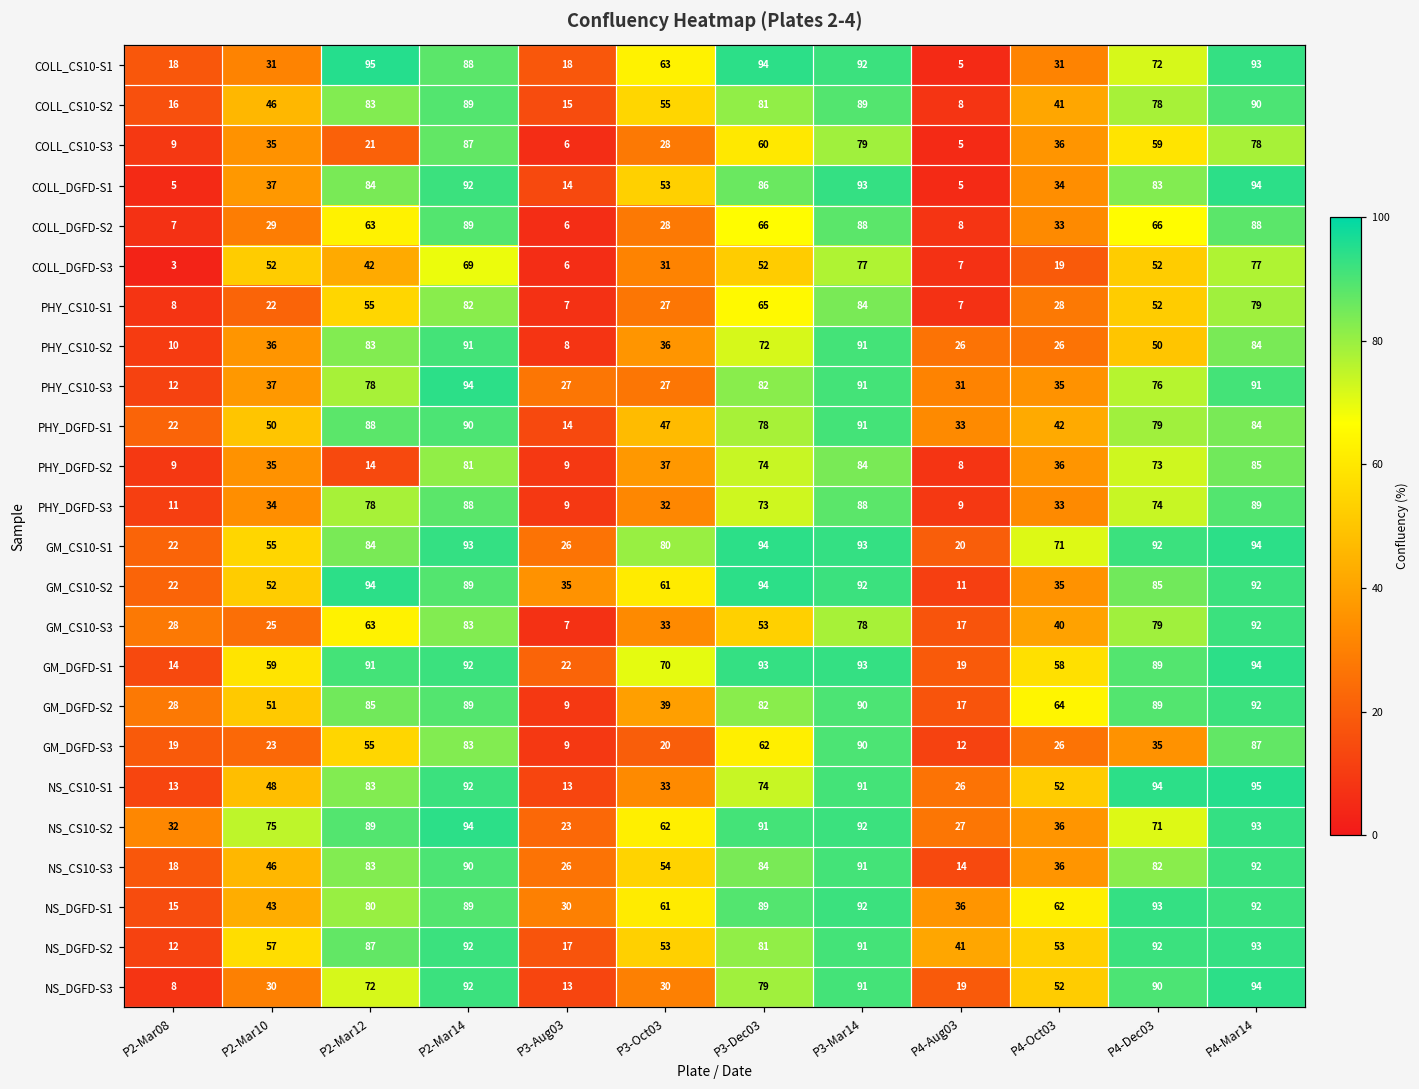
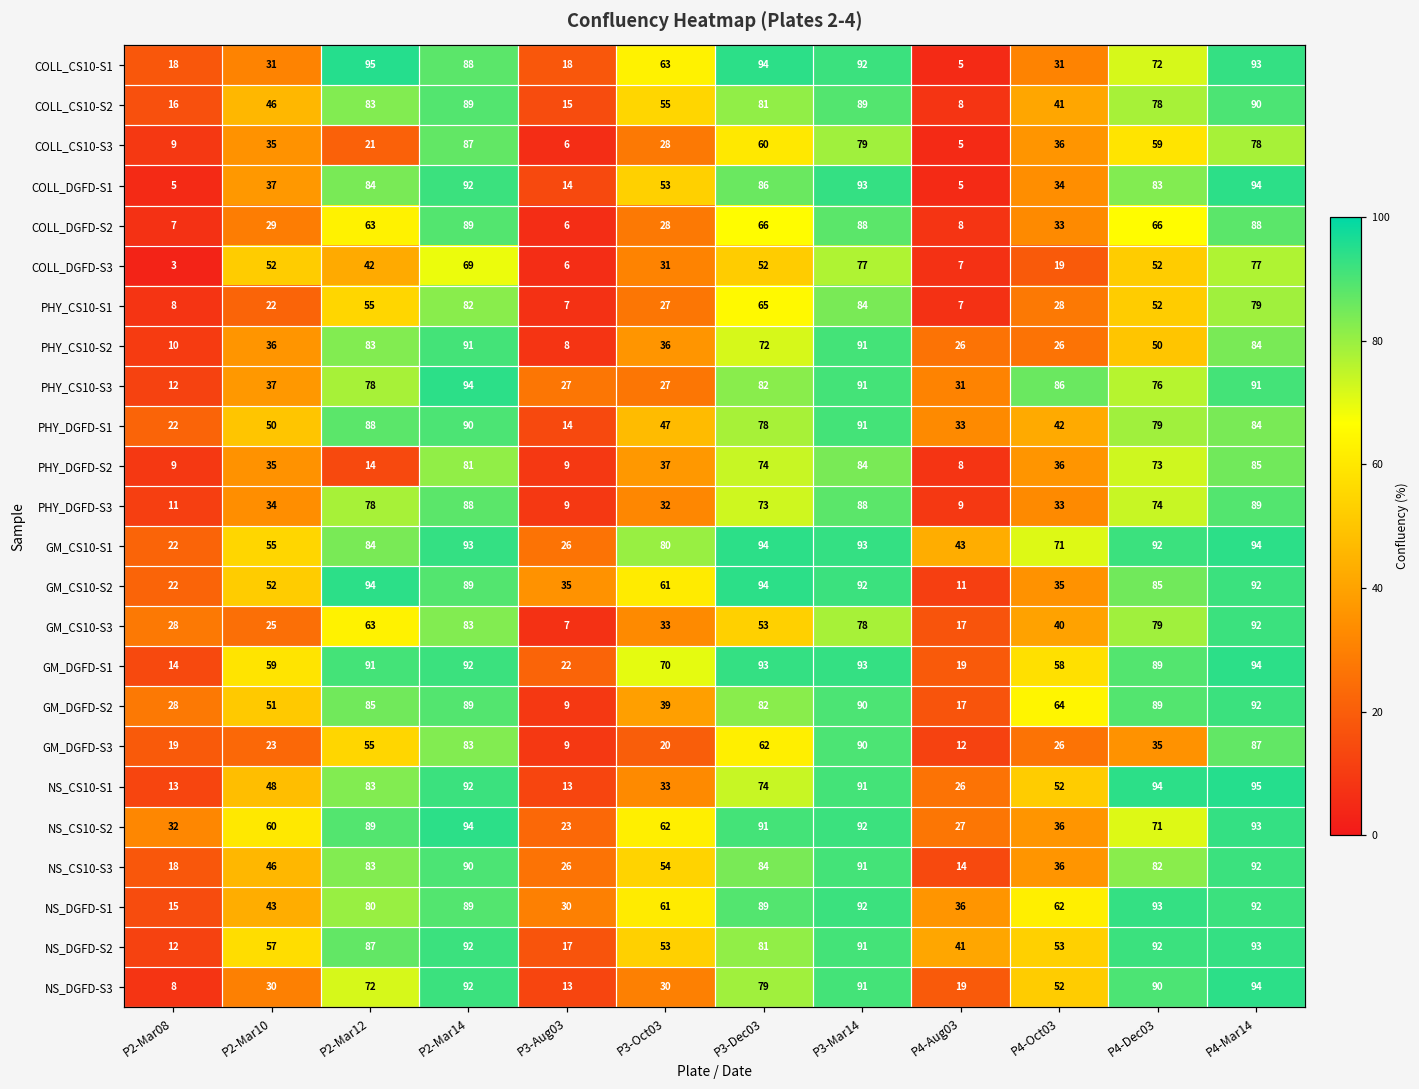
PHY_CS10-S3, P4-Oct03: 35 -> 86
GM_CS10-S1, P4-Aug03: 20 -> 43
NS_CS10-S2, P2-Mar10: 75 -> 60
